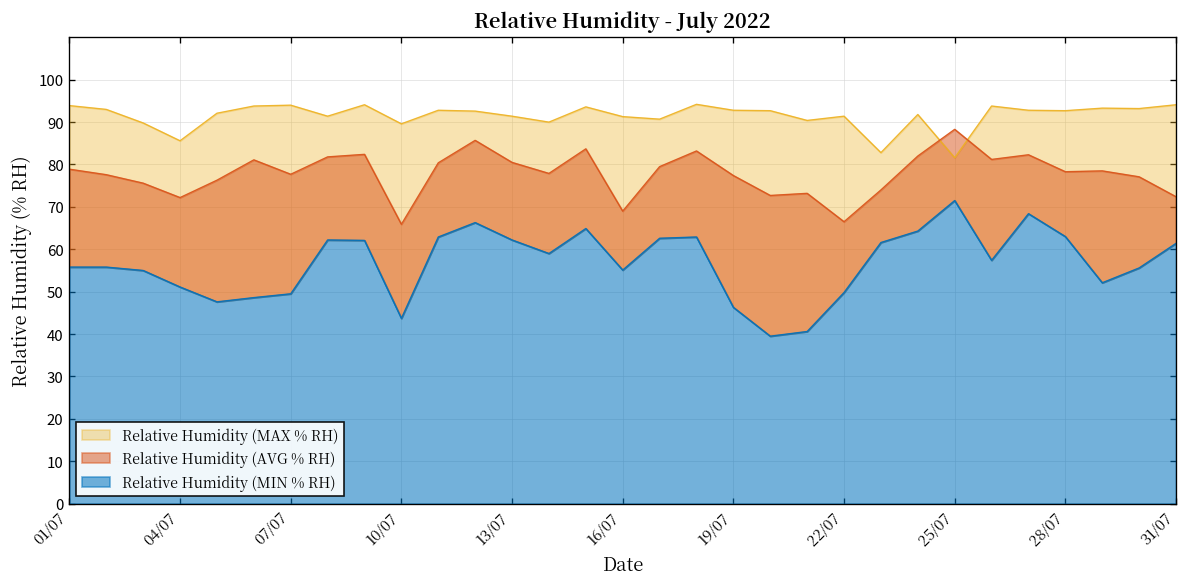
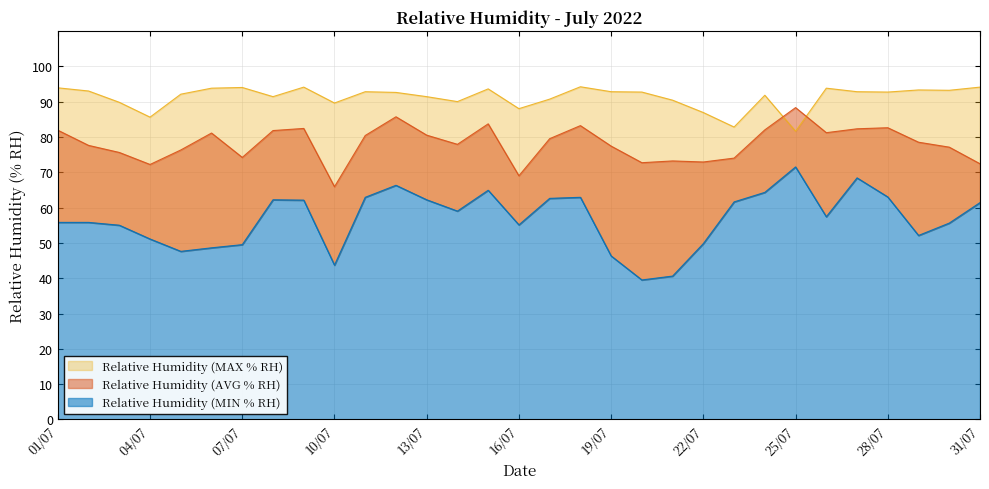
Relative Humidity (AVG % RH), 01/07: 79 -> 82
Relative Humidity (AVG % RH), 07/07: 78 -> 74
Relative Humidity (MAX % RH), 16/07: 91 -> 88
Relative Humidity (MAX % RH), 22/07: 91 -> 87
Relative Humidity (AVG % RH), 22/07: 67 -> 73
Relative Humidity (AVG % RH), 28/07: 78 -> 83
